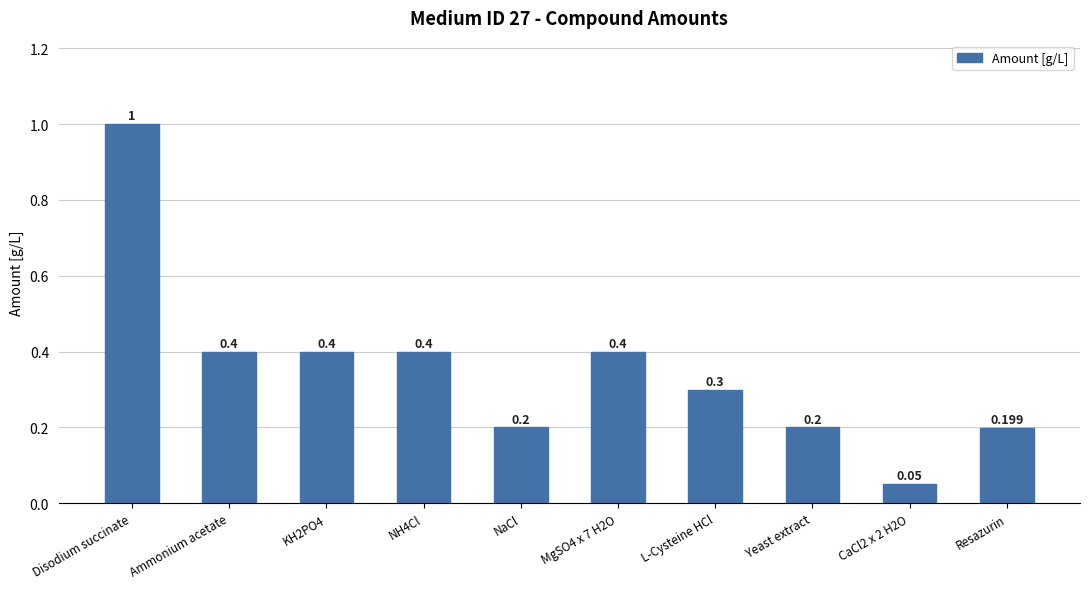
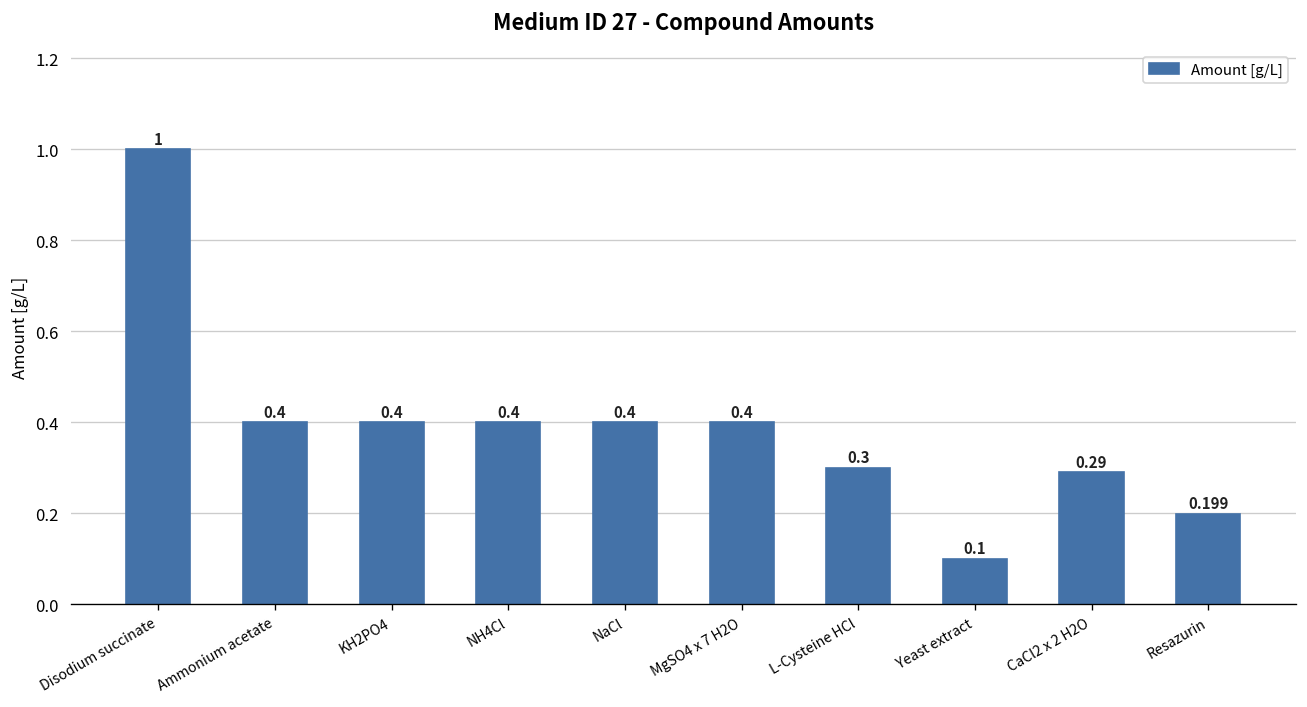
NaCl: 0.2 -> 0.4
Yeast extract: 0.2 -> 0.1
CaCl2 x 2 H2O: 0.05 -> 0.29
